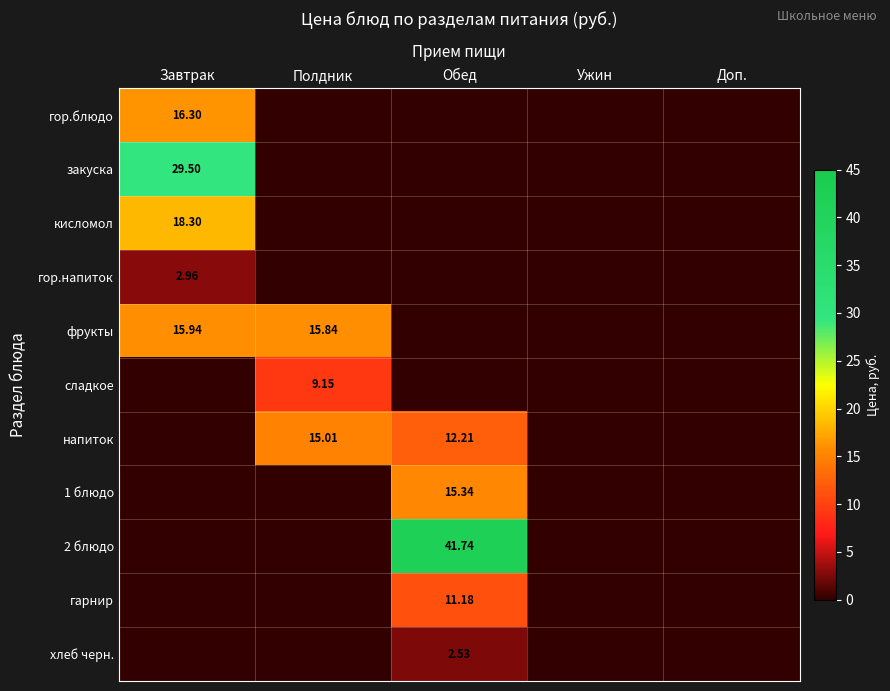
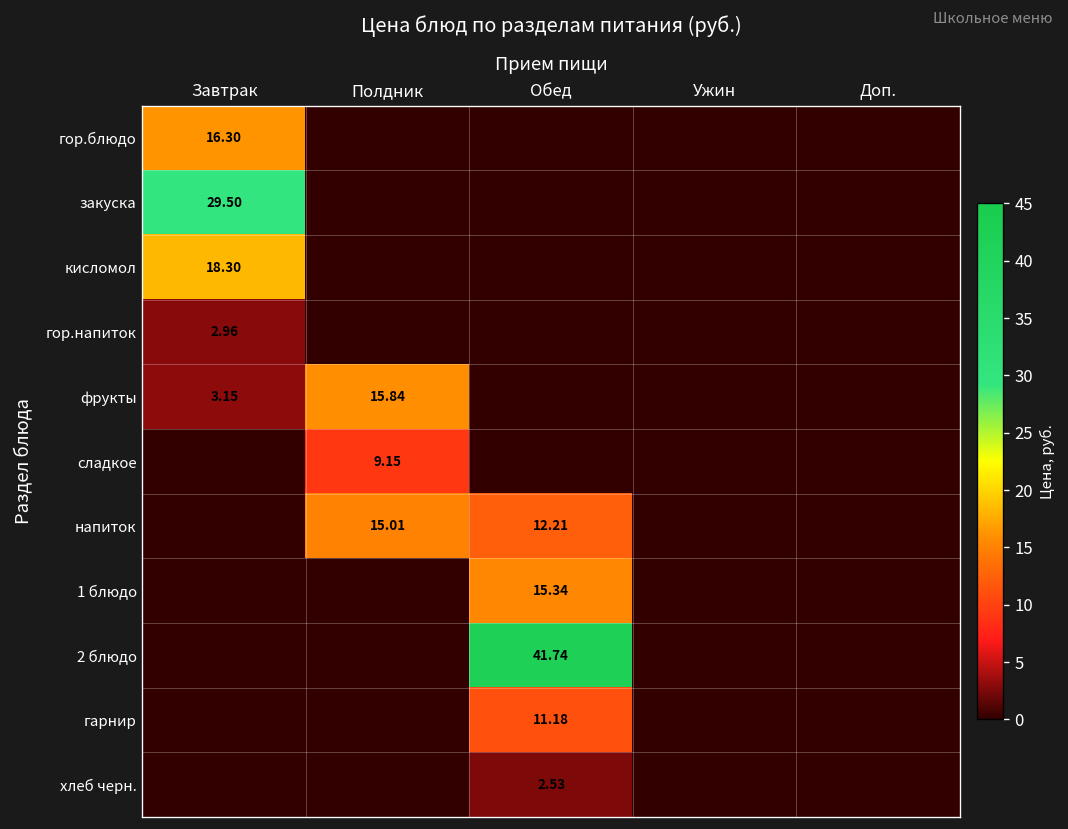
фрукты, Завтрак: 15.94 -> 3.15
